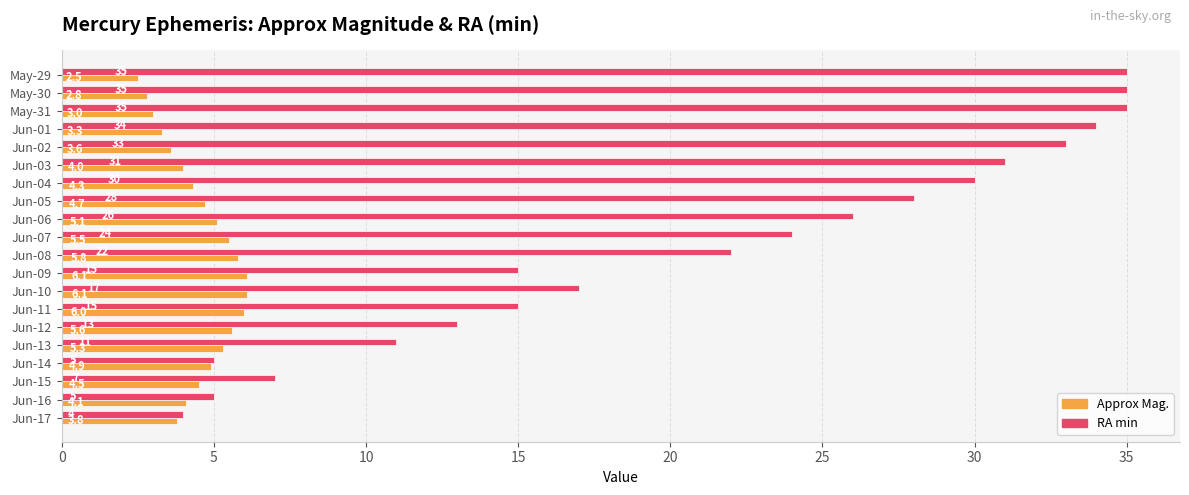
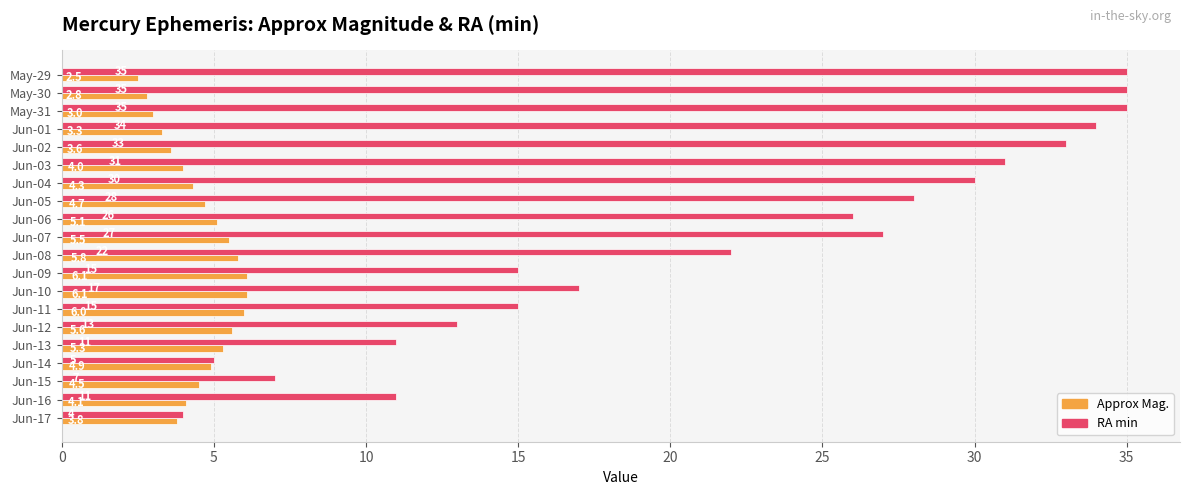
RA min, Jun-07: 24 -> 27
RA min, Jun-16: 5 -> 11
